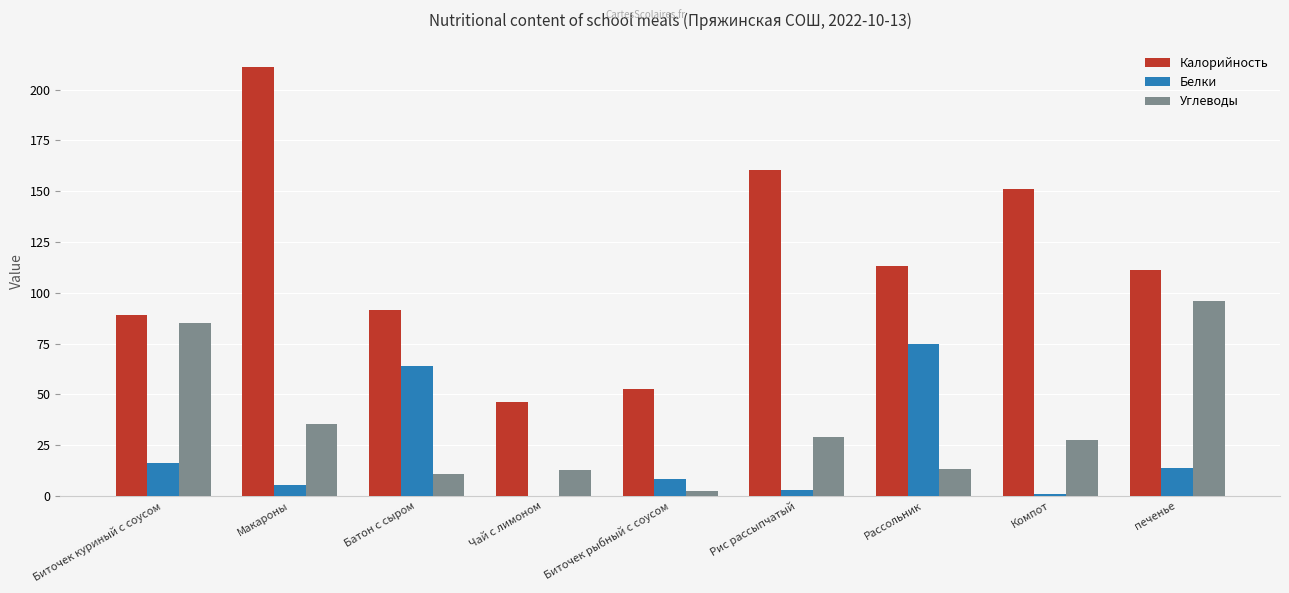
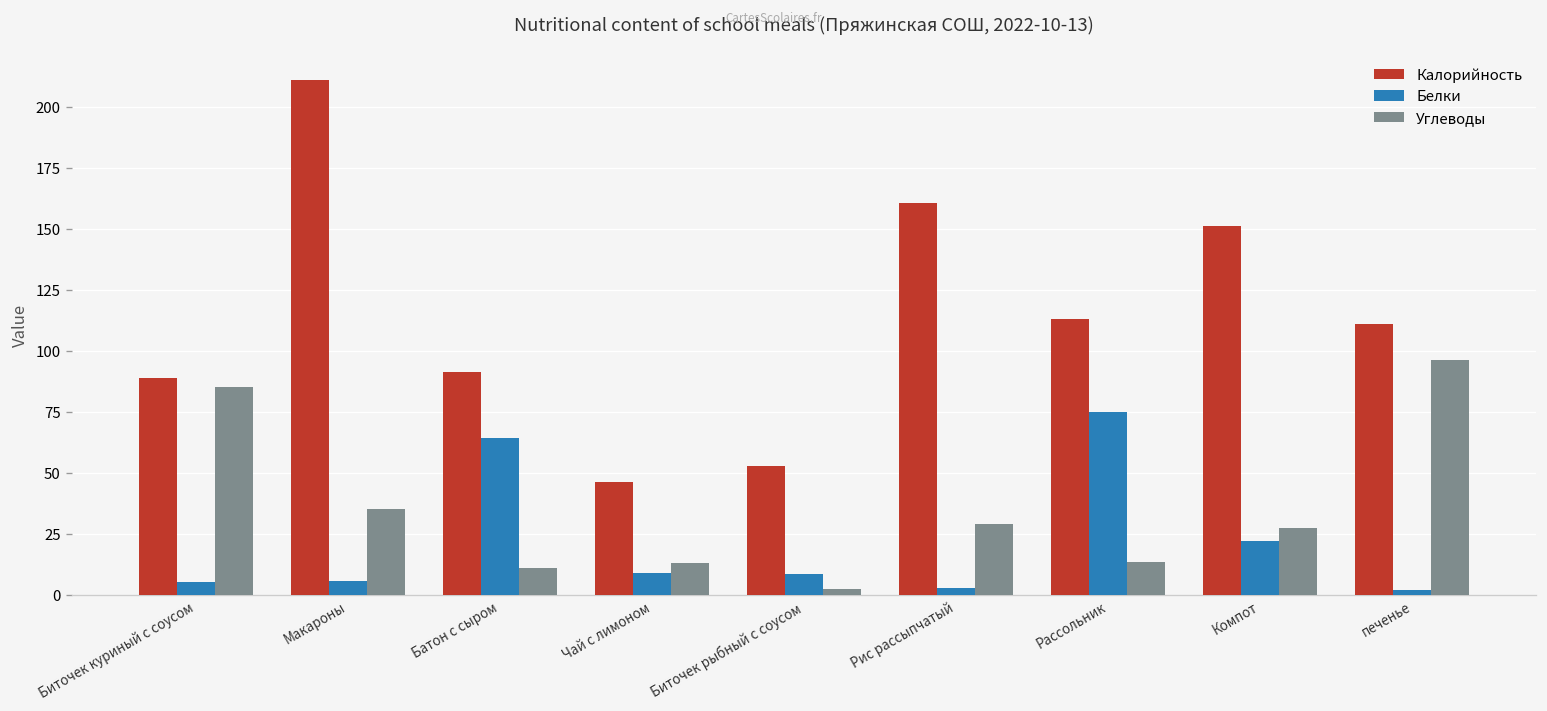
Белки, Биточек куриный с соусом: 16 -> 5
Белки, Чай с лимоном: 0 -> 9
Белки, Компот: 1 -> 22
Белки, печенье: 14 -> 2
